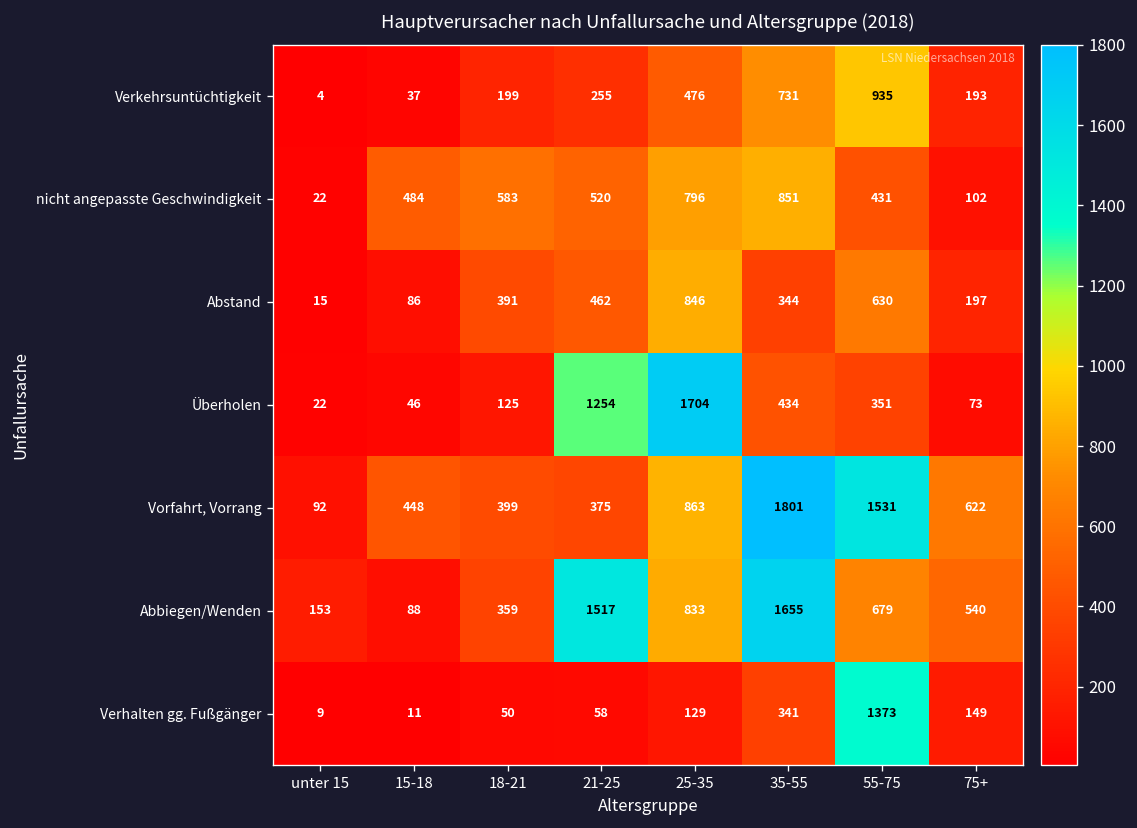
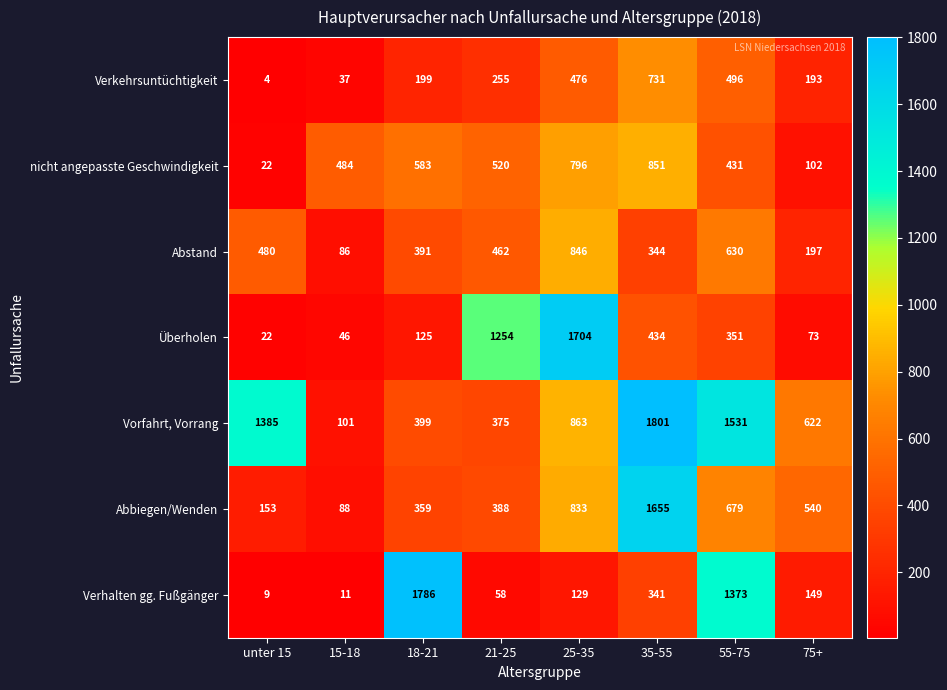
Verkehrsuntüchtigkeit, 55-75: 935 -> 496
Abstand, unter 15: 15 -> 480
Vorfahrt, Vorrang, unter 15: 92 -> 1385
Vorfahrt, Vorrang, 15-18: 448 -> 101
Abbiegen/Wenden, 21-25: 1517 -> 388
Verhalten gg. Fußgänger, 18-21: 50 -> 1786
